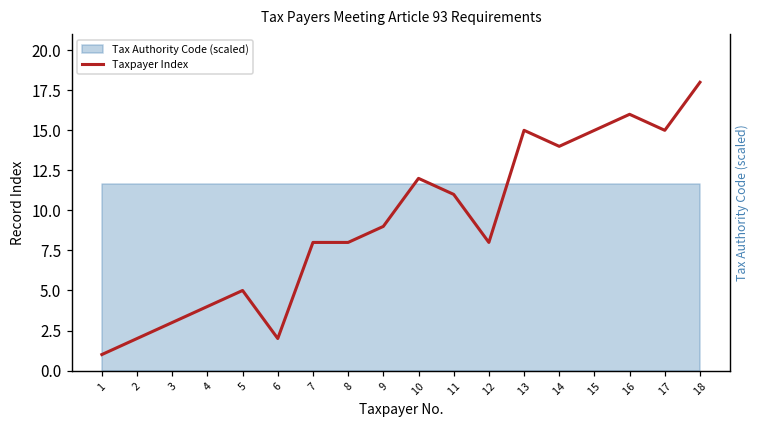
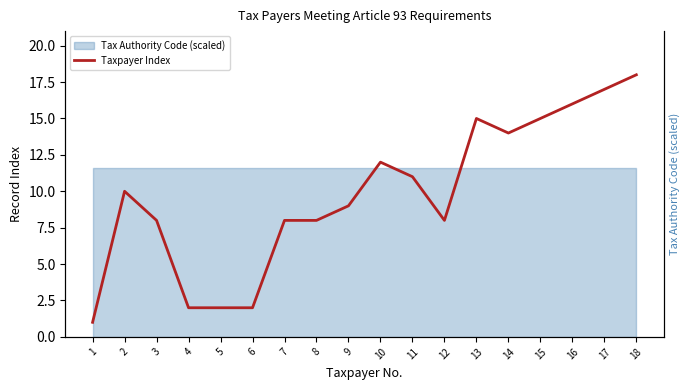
Taxpayer Index, 2: 2 -> 10
Taxpayer Index, 3: 3 -> 8
Taxpayer Index, 4: 4 -> 2
Taxpayer Index, 5: 5 -> 2
Taxpayer Index, 17: 15 -> 17
